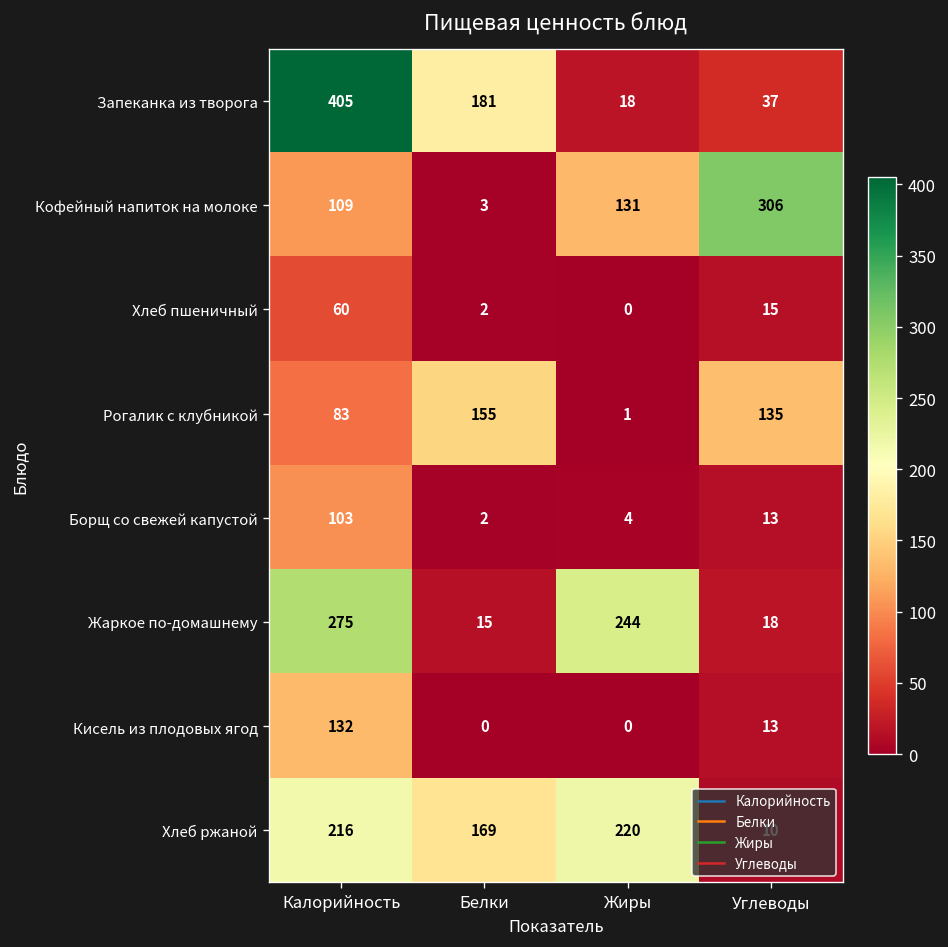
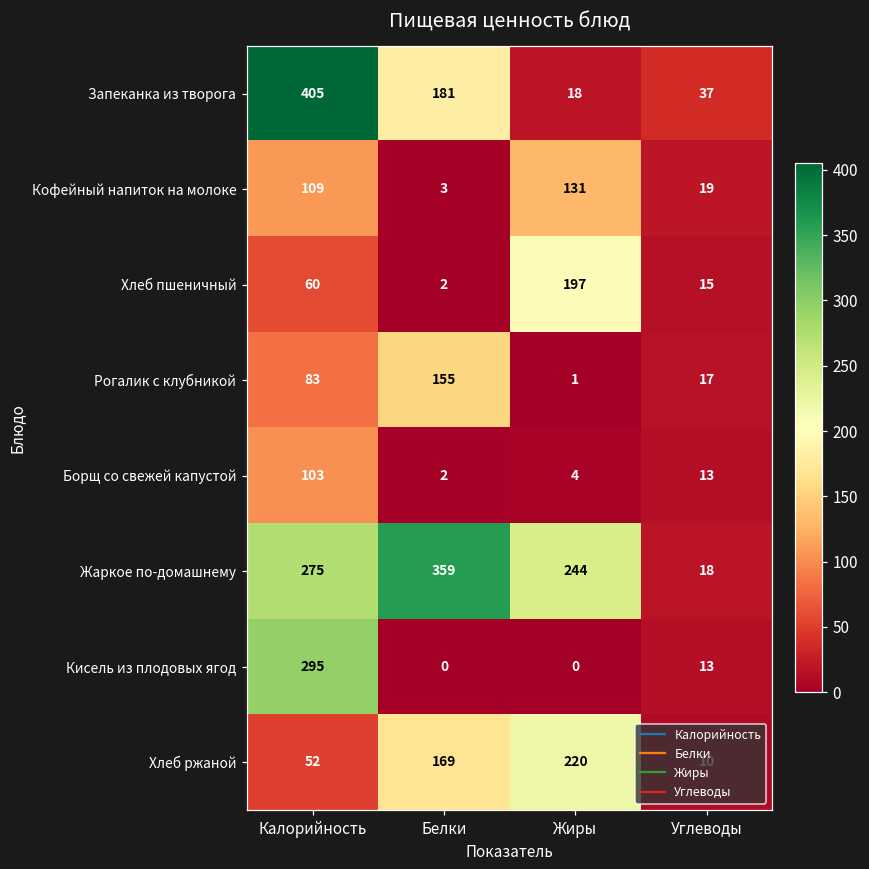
Кофейный напиток на молоке, Углеводы: 306 -> 19
Хлеб пшеничный, Жиры: 0 -> 197
Рогалик с клубникой, Углеводы: 135 -> 17
Жаркое по-домашнему, Белки: 15 -> 359
Кисель из плодовых ягод, Калорийность: 132 -> 295
Хлеб ржаной, Калорийность: 216 -> 52
